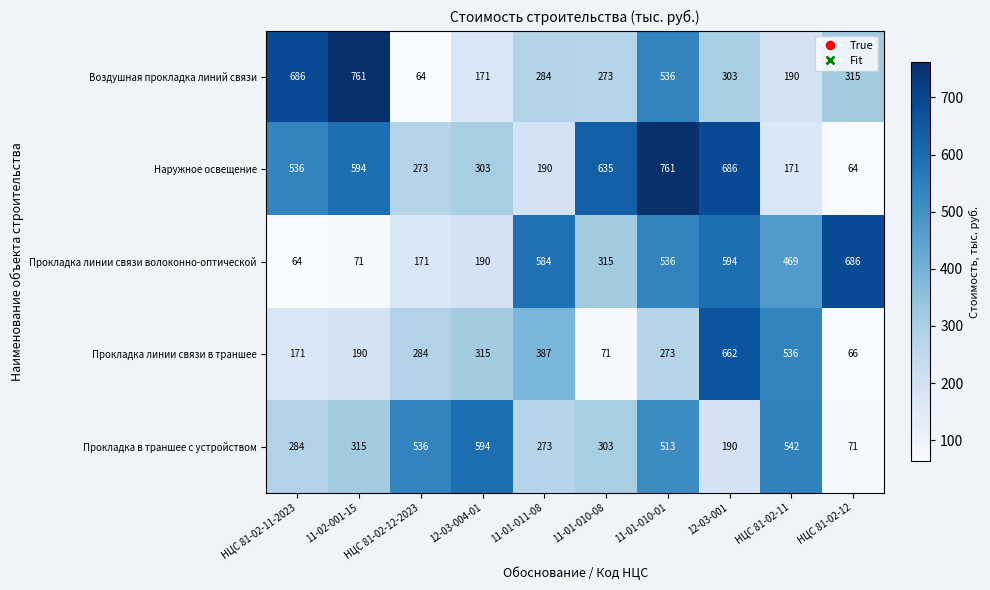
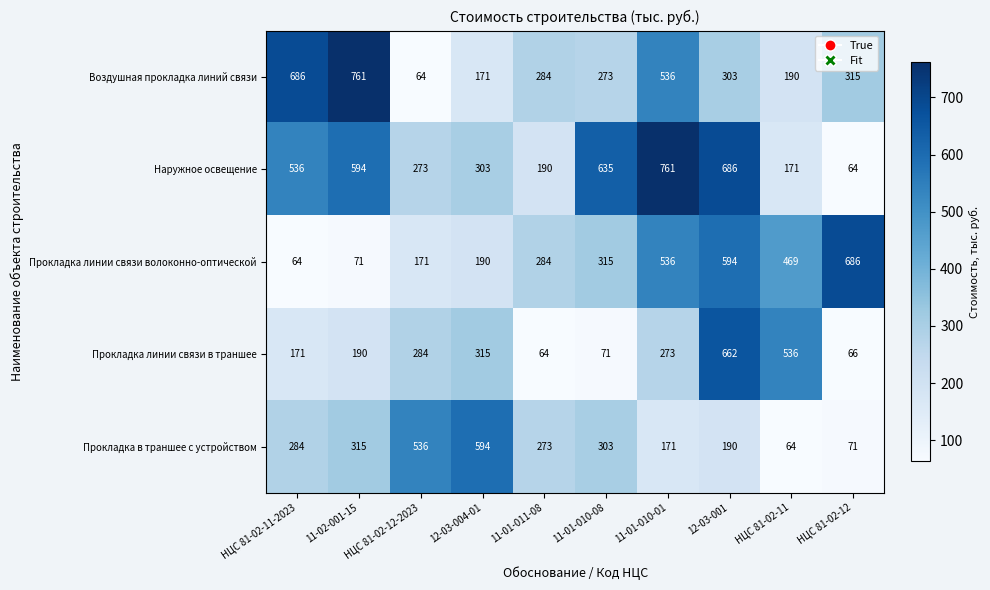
Прокладка линии связи волоконно-оптической, 11-01-011-08: 584 -> 284
Прокладка линии связи в траншее, 11-01-011-08: 387 -> 64
Прокладка в траншее с устройством, 11-01-010-01: 513 -> 171
Прокладка в траншее с устройством, НЦС 81-02-11: 542 -> 64
